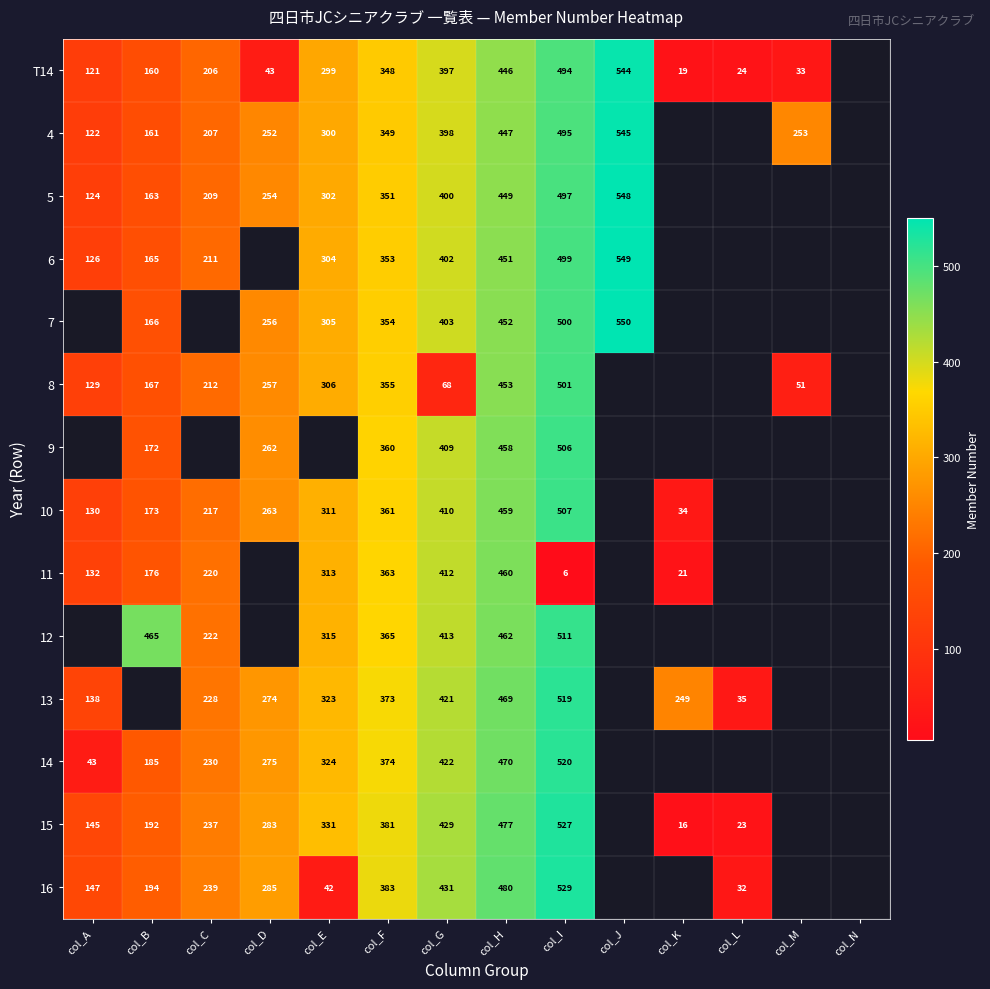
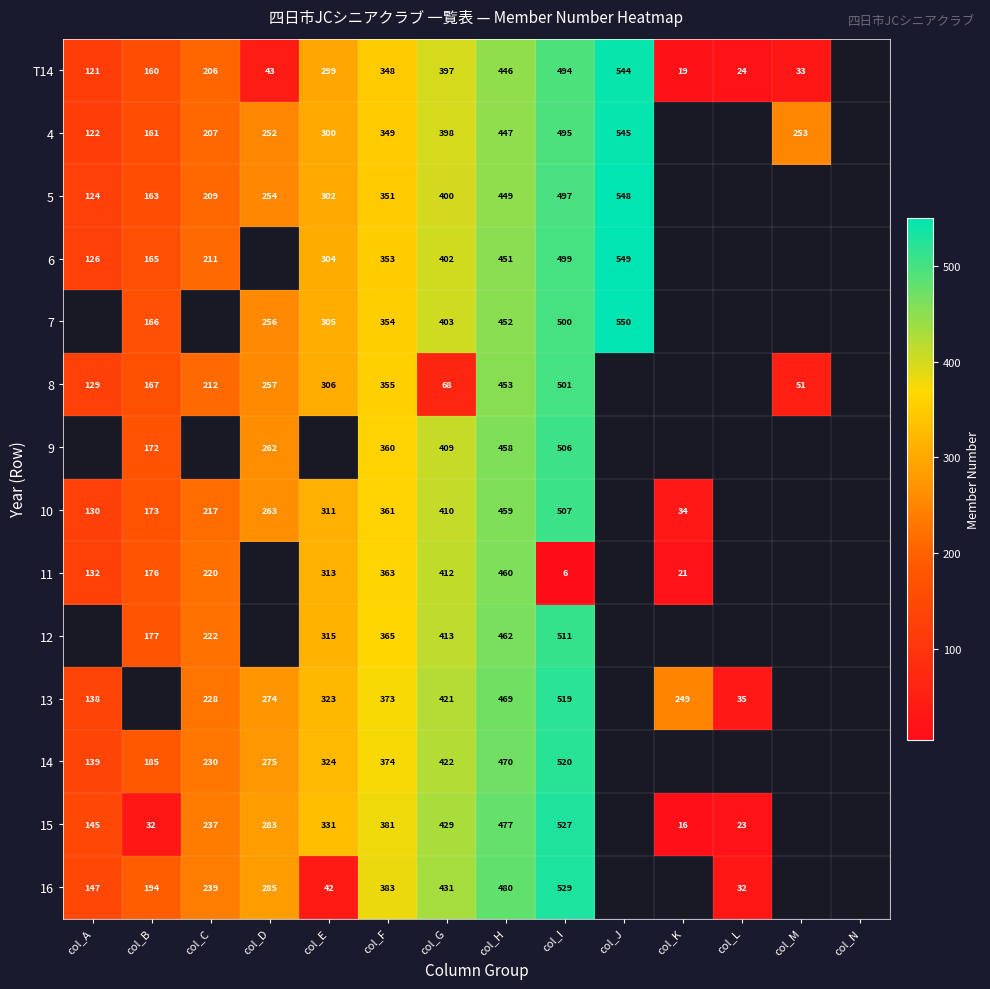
12, col_B: 465 -> 177
14, col_A: 43 -> 139
15, col_B: 192 -> 32
